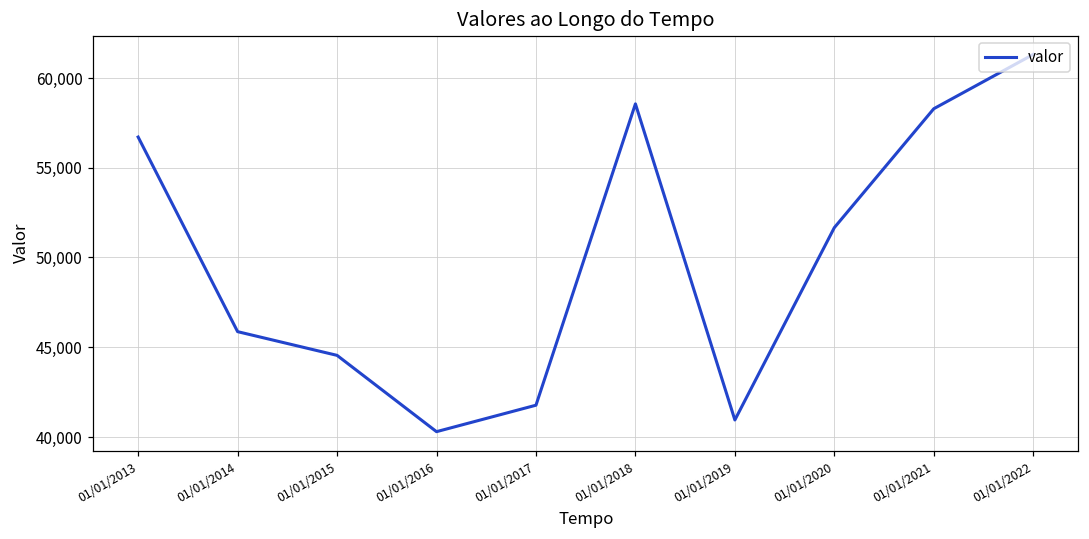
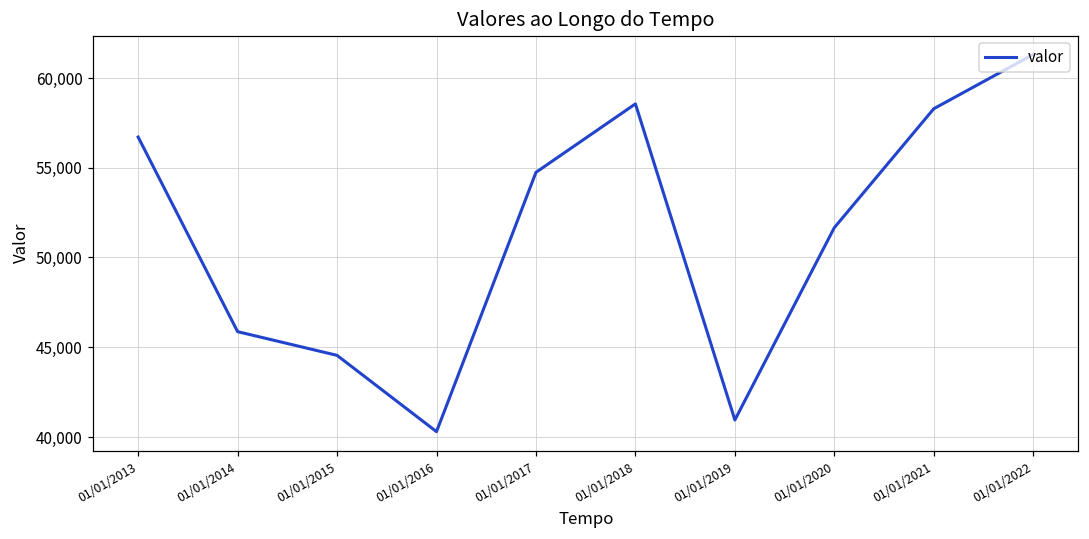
01/01/2017: 41,800 -> 54,700
